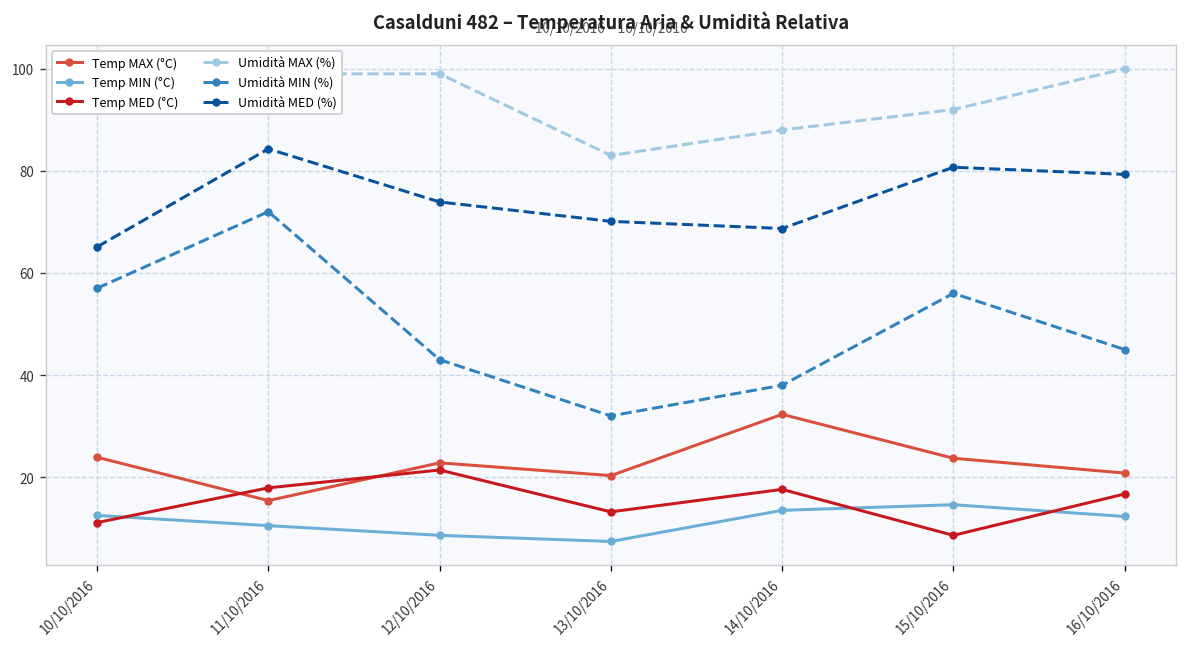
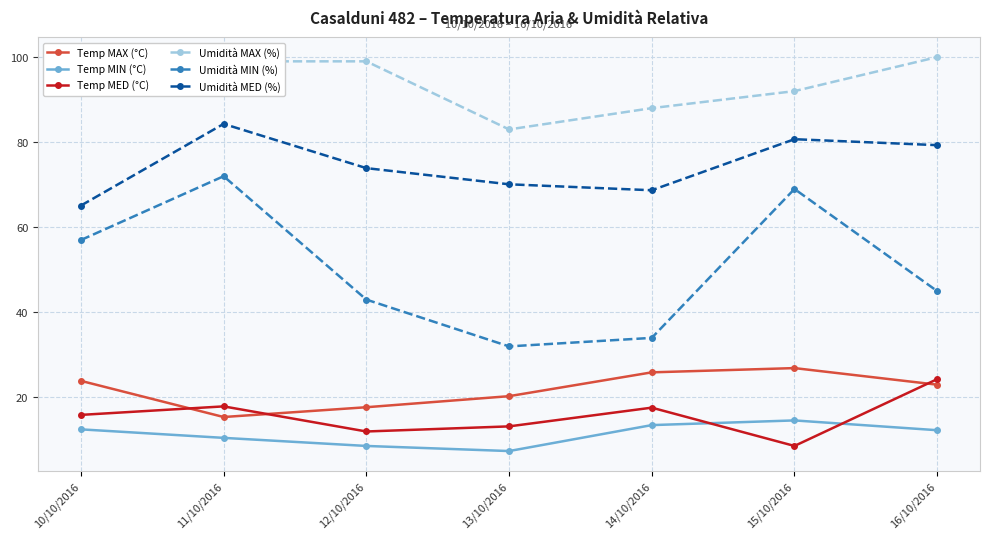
Temp MED (°C), 10/10/2016: 11 -> 16
Temp MAX (°C), 12/10/2016: 23 -> 18
Temp MED (°C), 12/10/2016: 21 -> 12
Temp MAX (°C), 14/10/2016: 32 -> 26
Umidità MIN (%), 14/10/2016: 38 -> 34
Temp MAX (°C), 15/10/2016: 24 -> 27
Umidità MIN (%), 15/10/2016: 56 -> 69
Temp MAX (°C), 16/10/2016: 21 -> 23
Temp MED (°C), 16/10/2016: 17 -> 24
